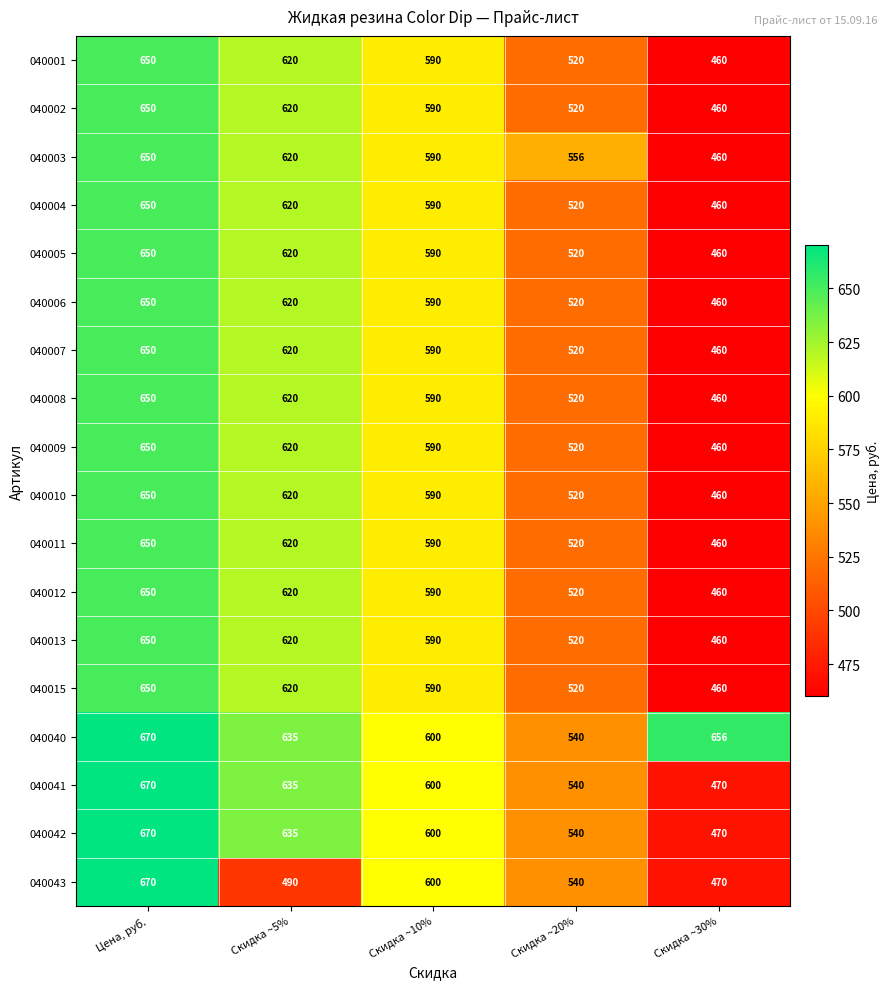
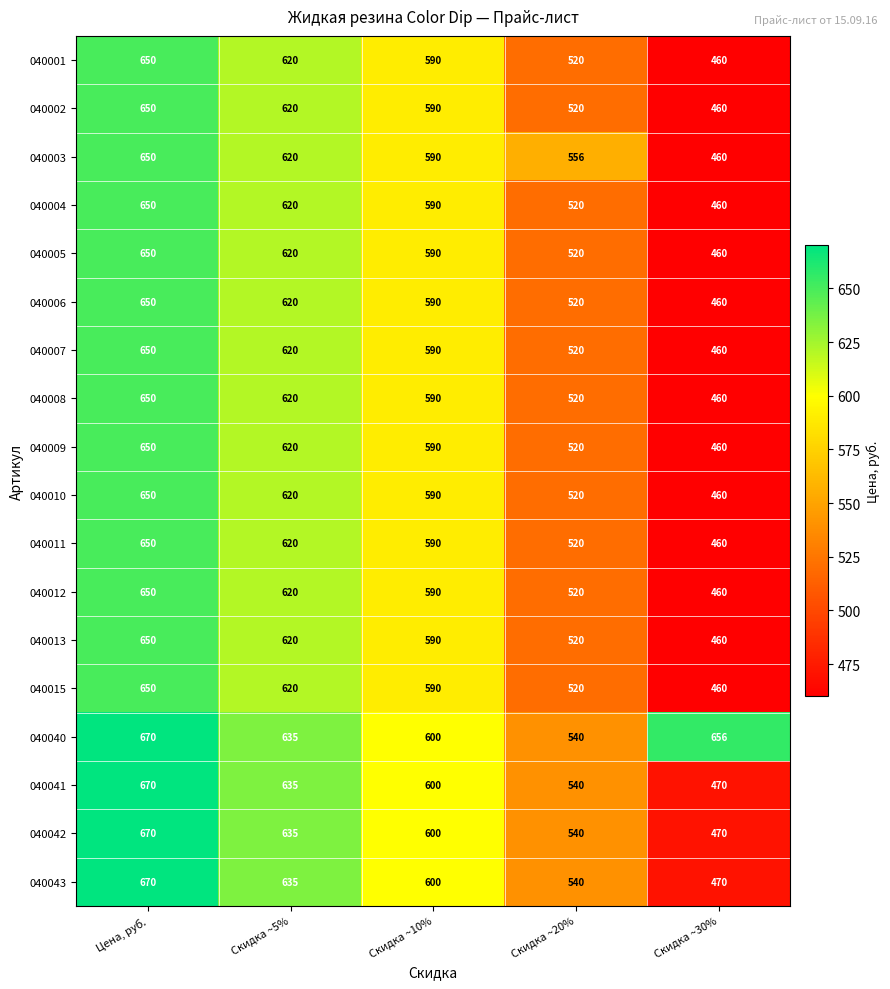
040043, Скидка ~5%: 490 -> 635
